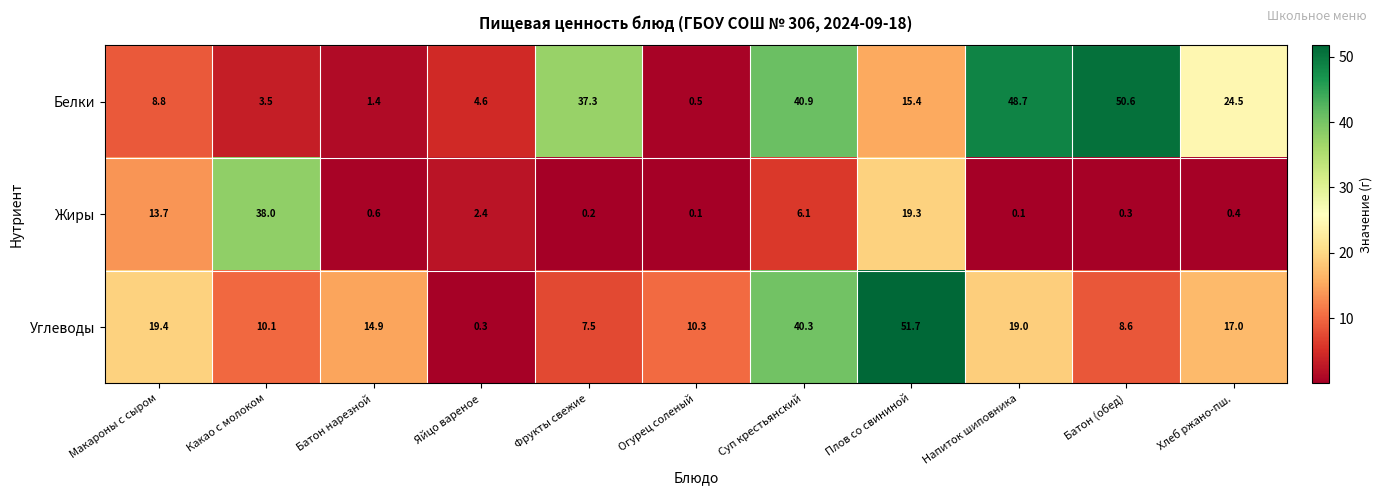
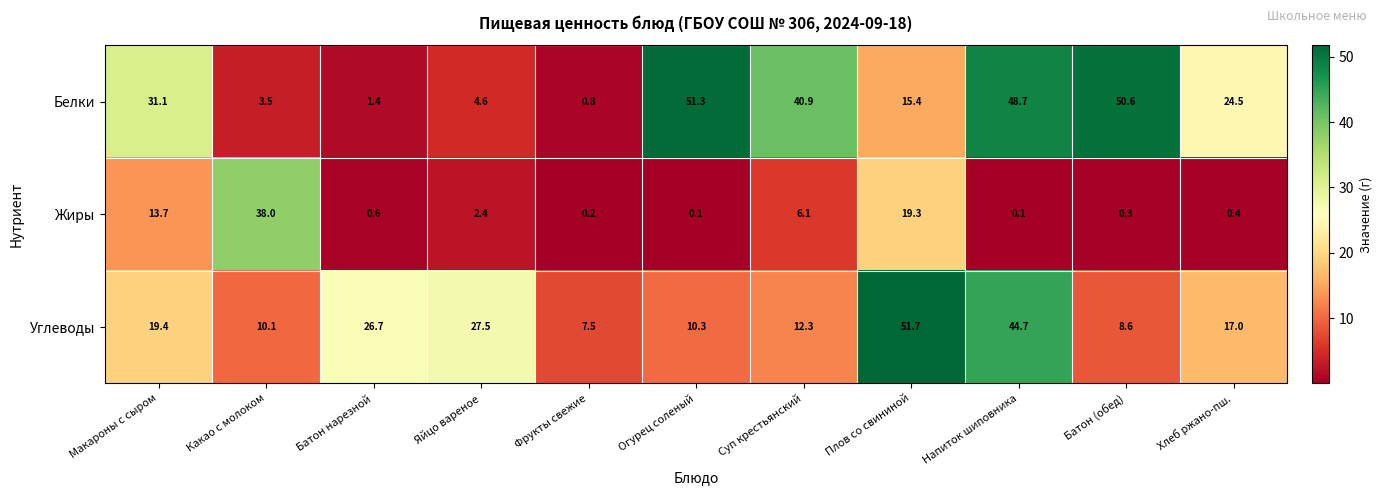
Белки, Макароны с сыром: 8.8 -> 31.1
Белки, Фрукты свежие: 37.3 -> 0.8
Белки, Огурец соленый: 0.5 -> 51.3
Углеводы, Батон нарезной: 14.9 -> 26.7
Углеводы, Яйцо вареное: 0.3 -> 27.5
Углеводы, Суп крестьянский: 40.3 -> 12.3
Углеводы, Напиток шиповника: 19.0 -> 44.7
